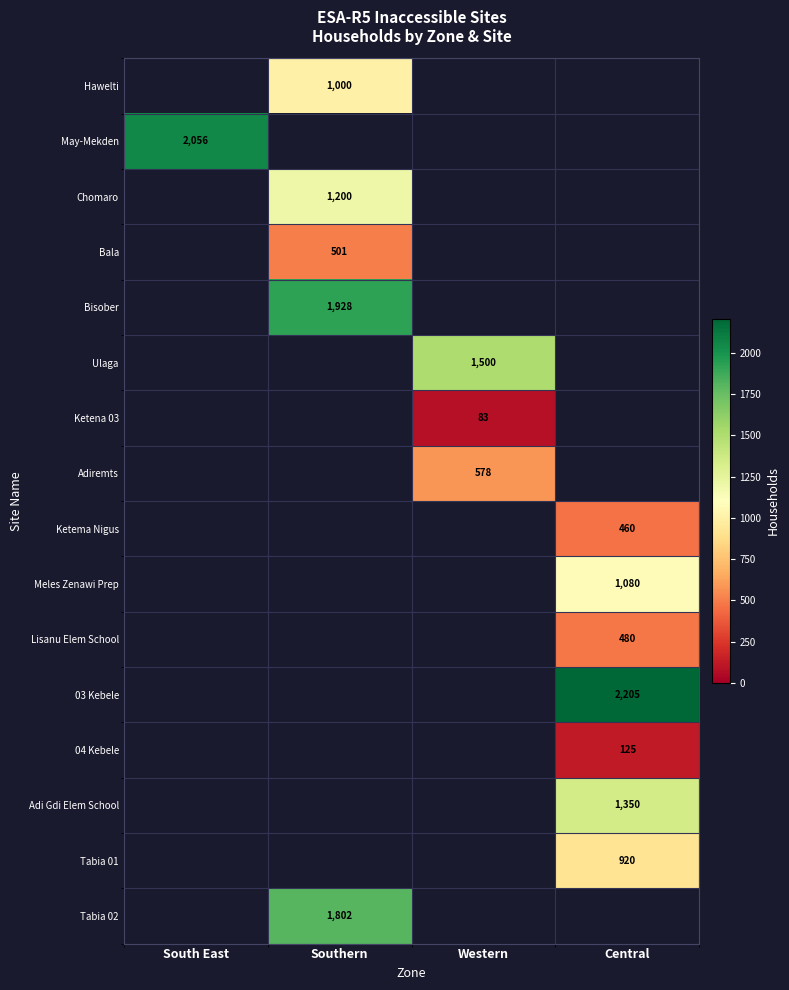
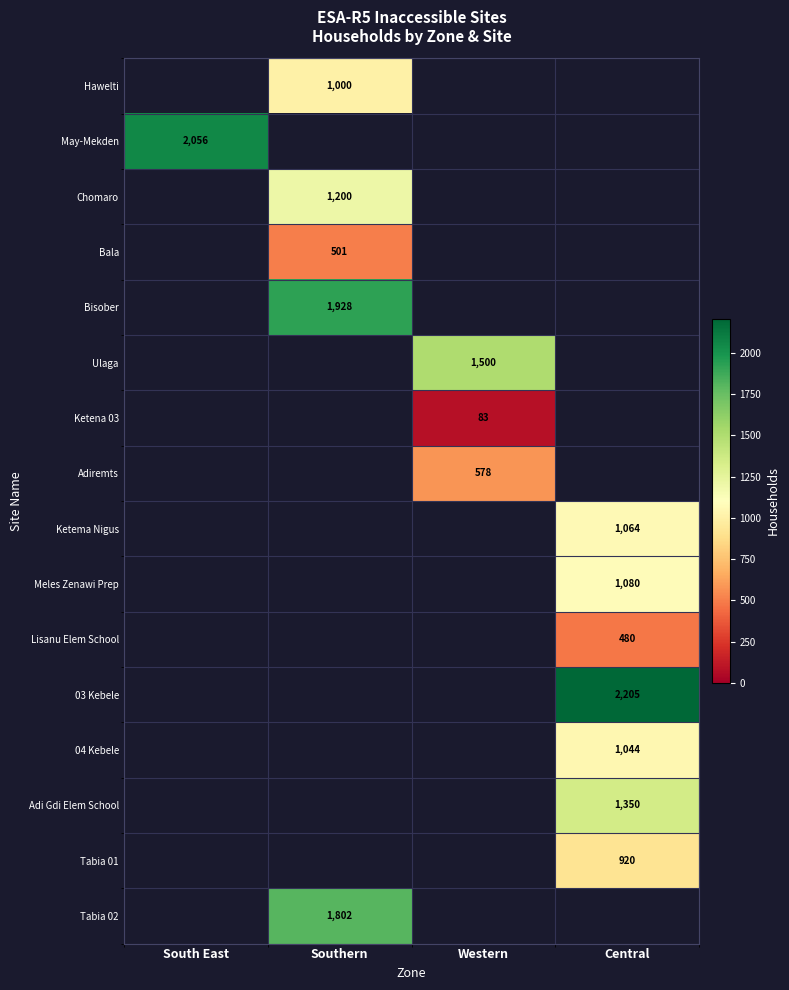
Ketema Nigus, Central: 460 -> 1,064
04 Kebele, Central: 125 -> 1,044
